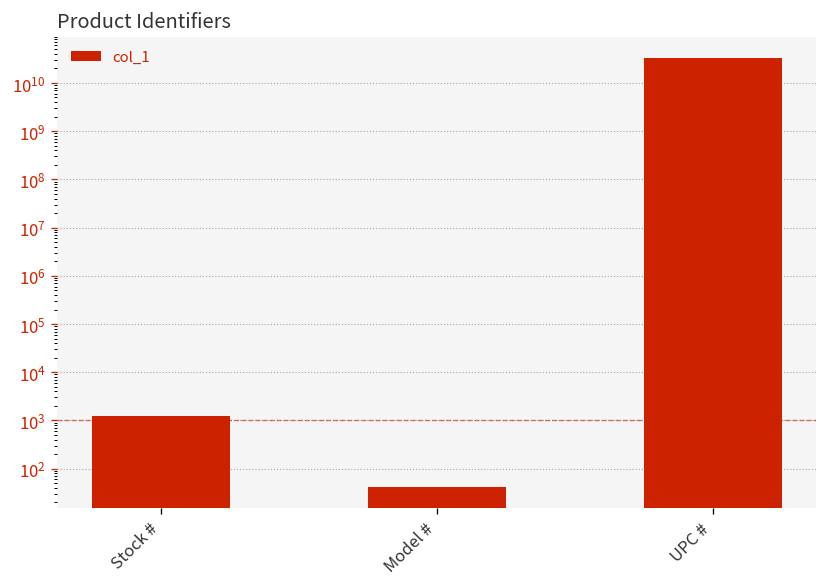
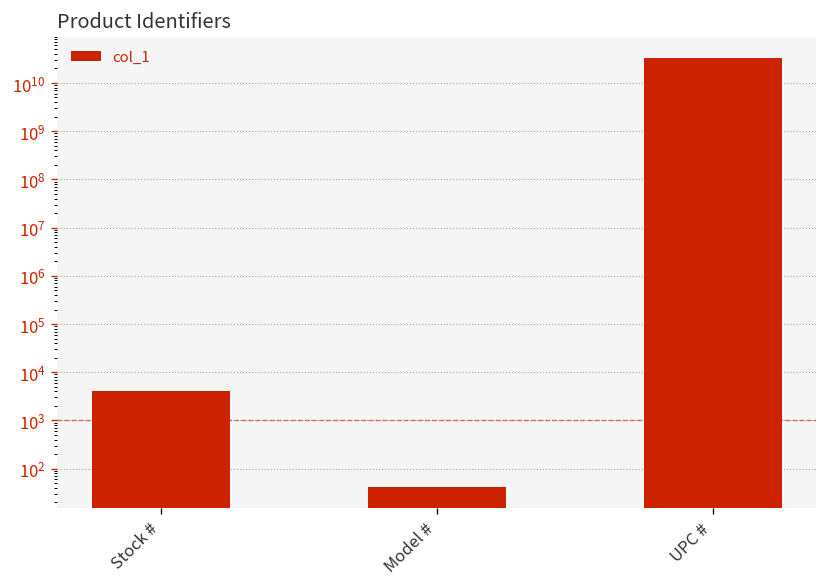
Stock #: 1300 -> 4000
